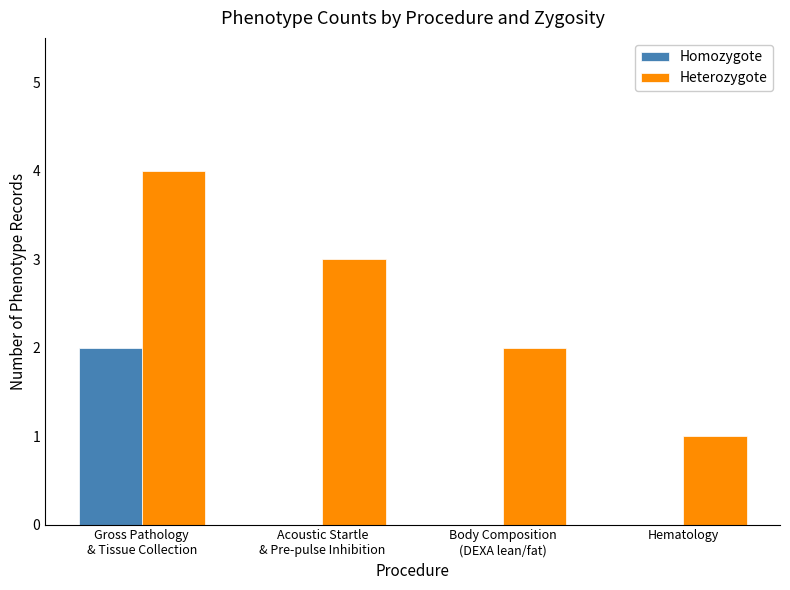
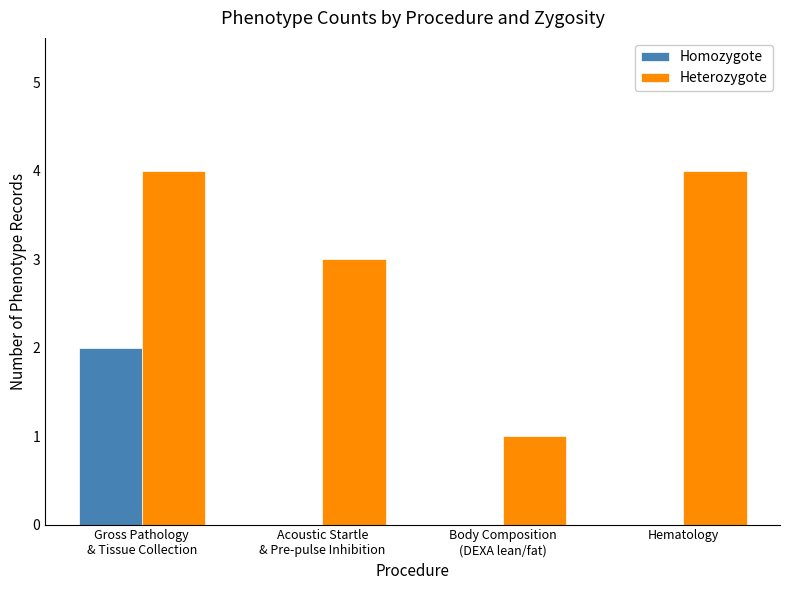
Heterozygote, Body Composition (DEXA lean/fat): 2 -> 1
Heterozygote, Hematology: 1 -> 4
